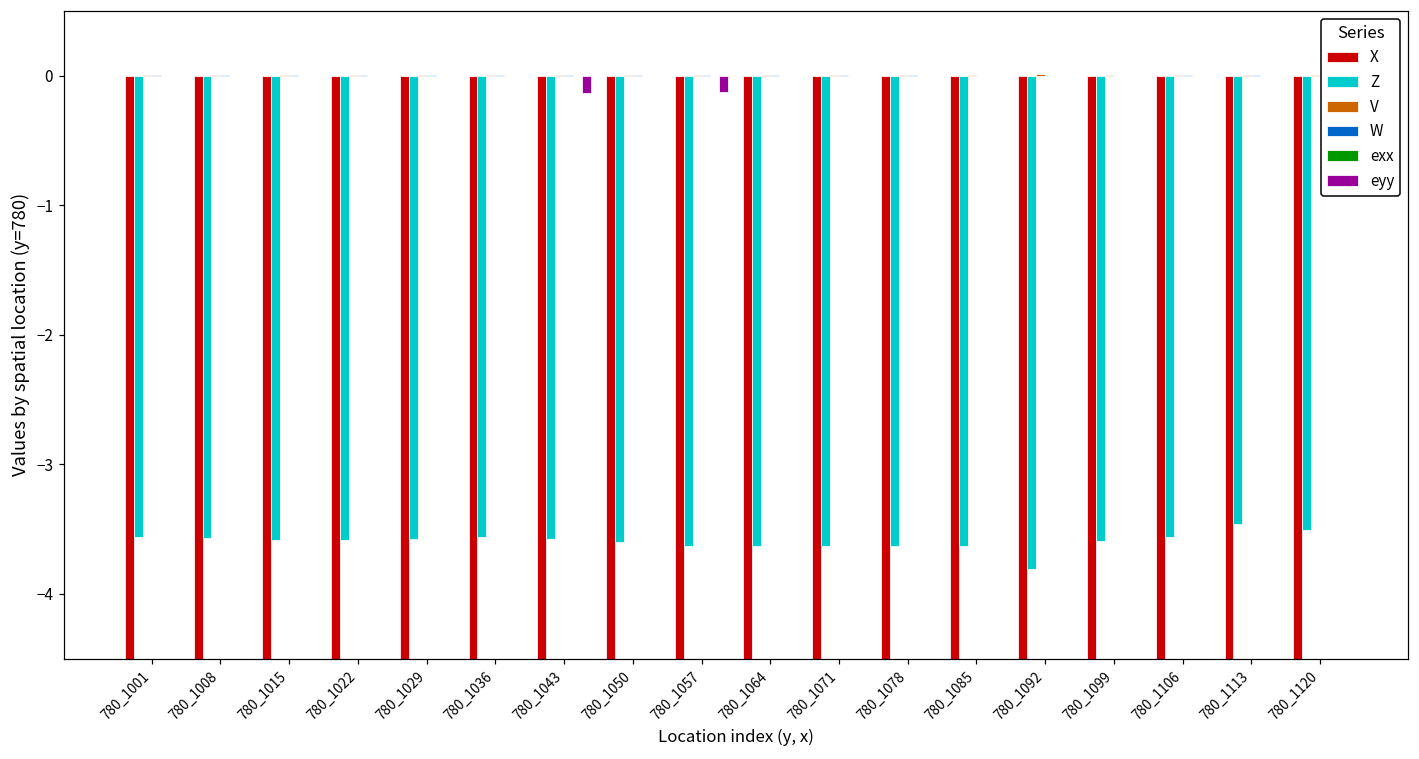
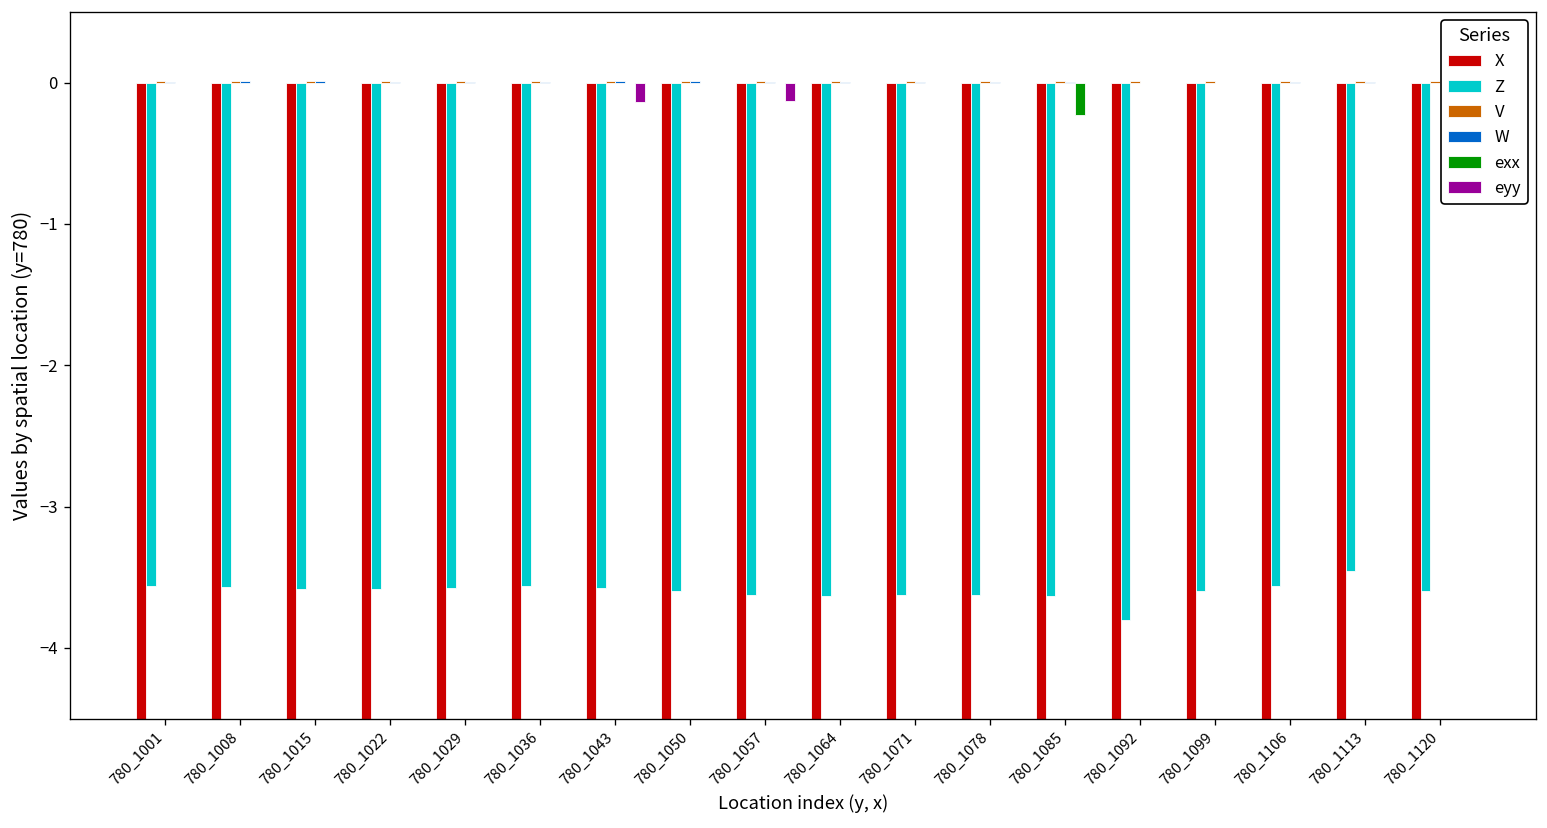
exx, 780_1085: 0.00 -> -0.23
Z, 780_1120: -3.51 -> -3.59
